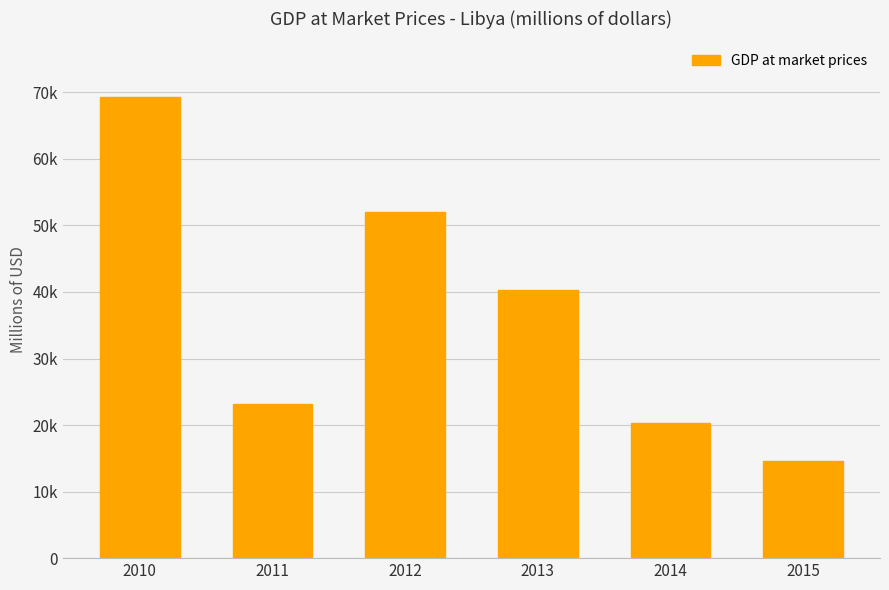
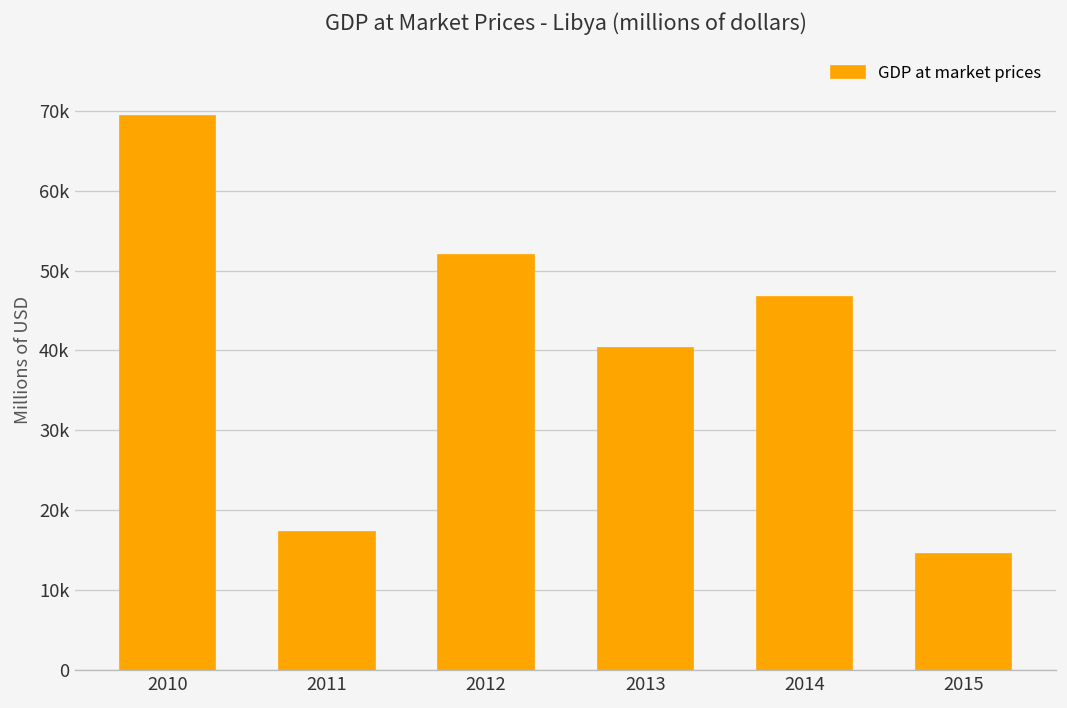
2011: 23000 -> 17000
2014: 20000 -> 47000
